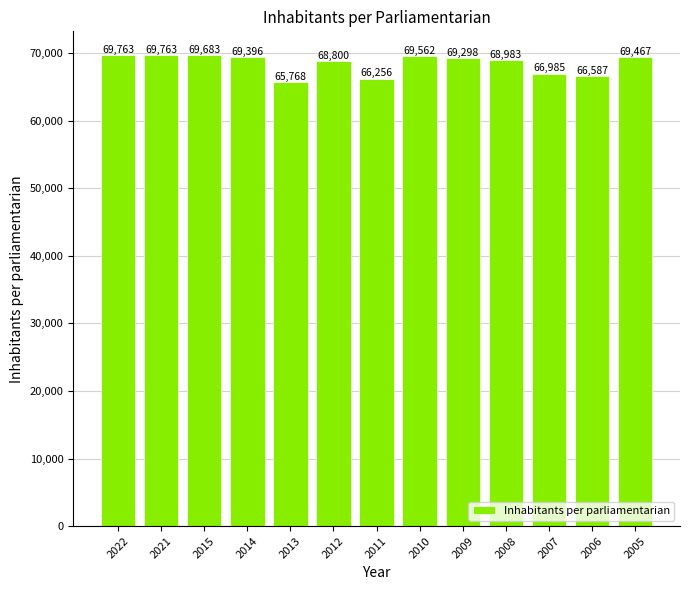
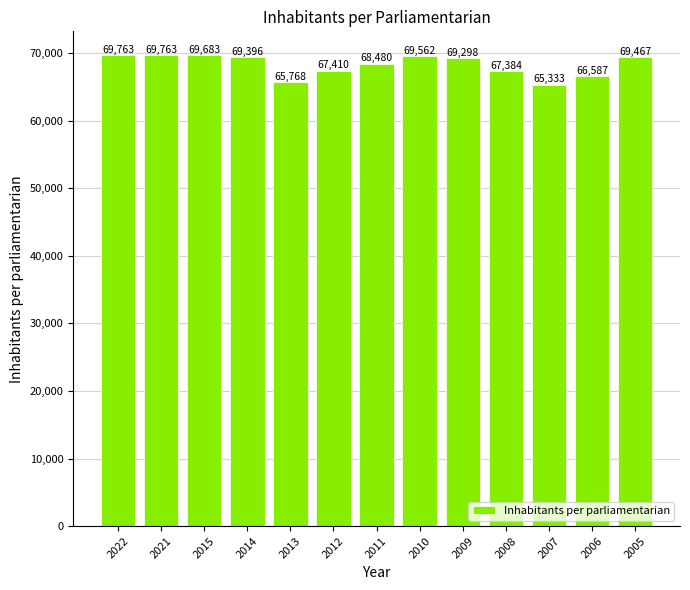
2012: 68,800 -> 67,410
2011: 66,256 -> 68,480
2008: 68,983 -> 67,384
2007: 66,985 -> 65,333
